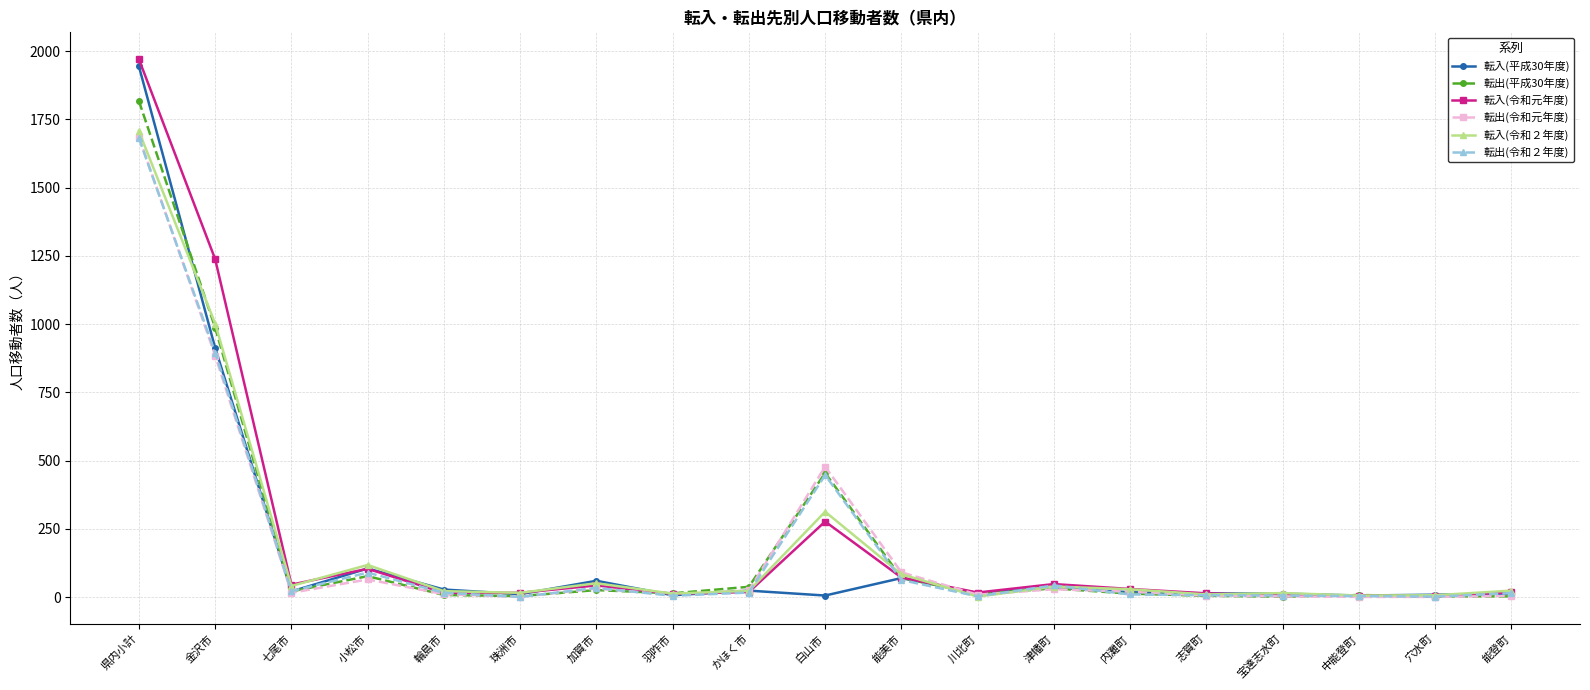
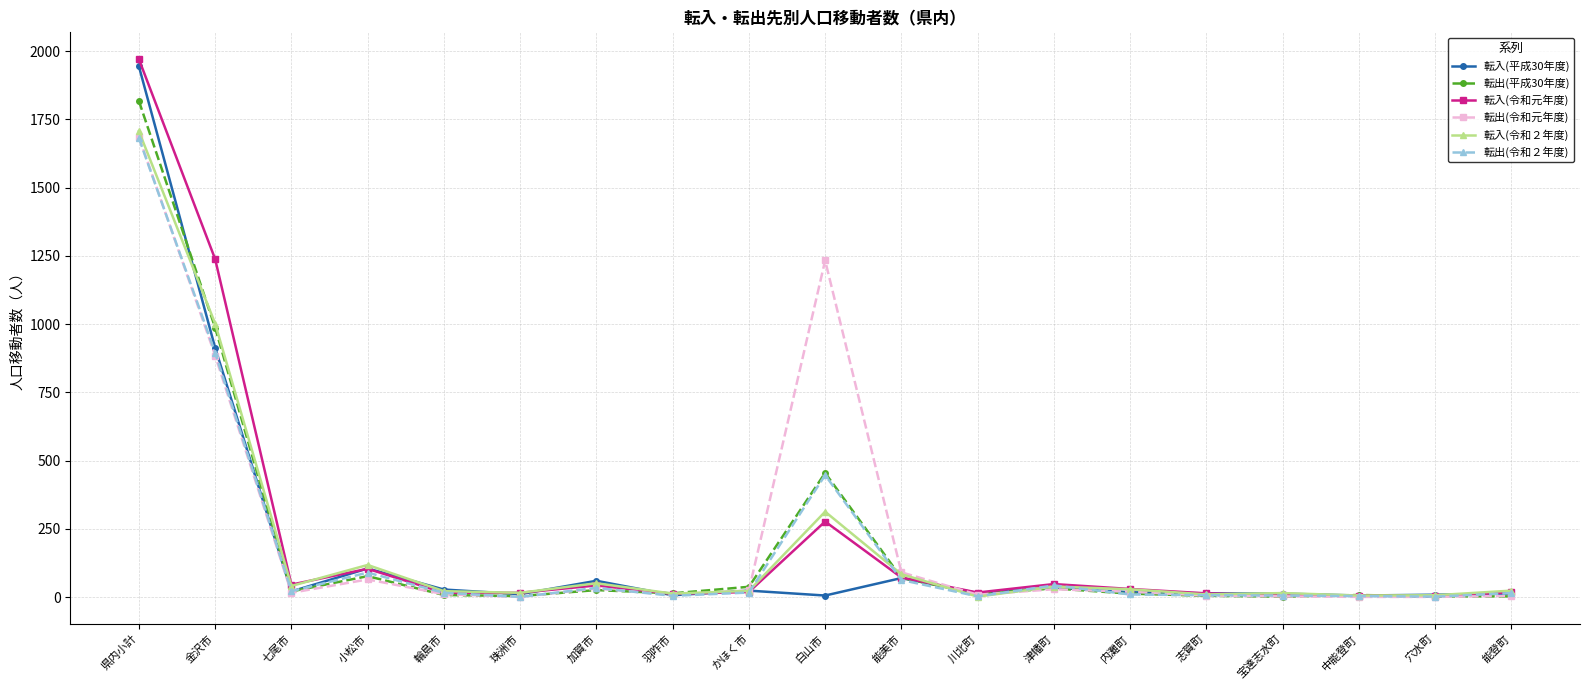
転出(令和元年度), 白山市: 480 -> 1230
